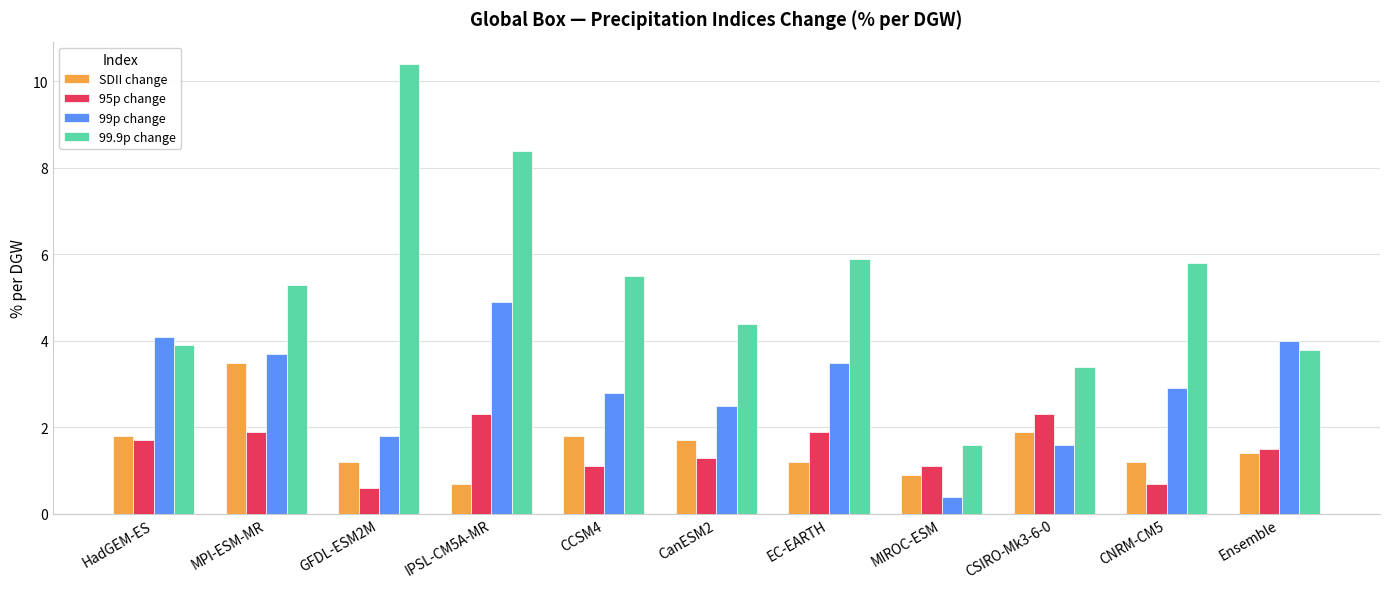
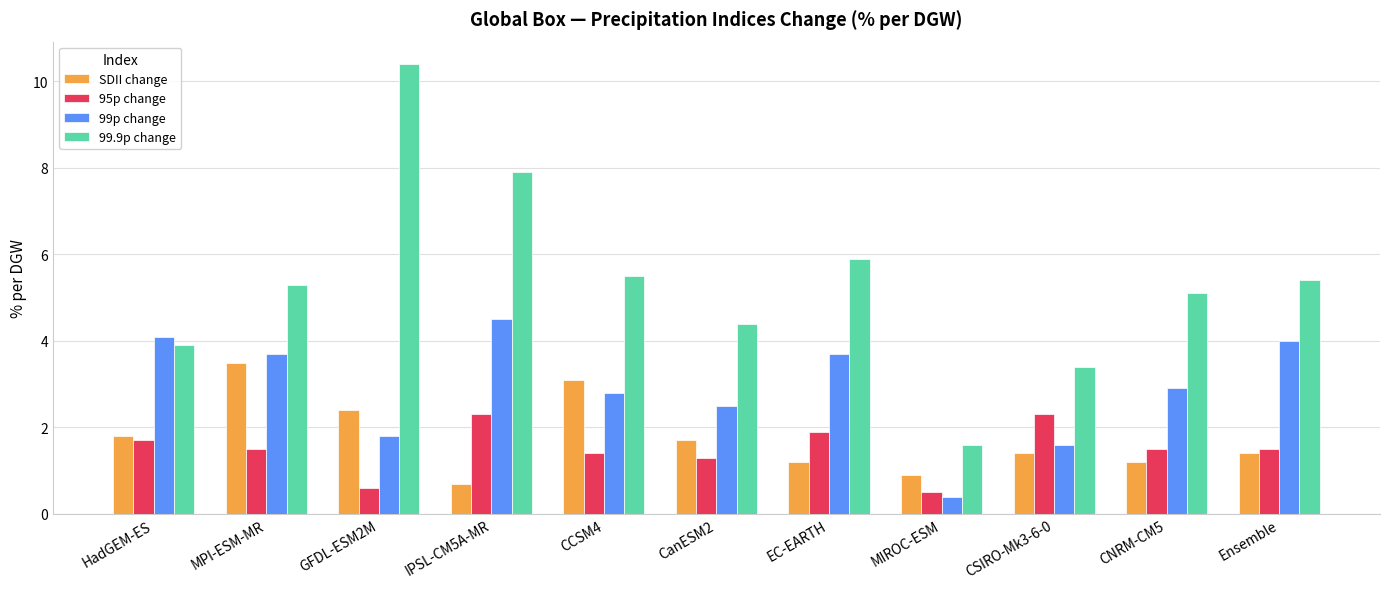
95p change, MPI-ESM-MR: 1.9 -> 1.5
SDII change, GFDL-ESM2M: 1.2 -> 2.4
99p change, IPSL-CM5A-MR: 4.9 -> 4.5
99.9p change, IPSL-CM5A-MR: 8.4 -> 7.9
SDII change, CCSM4: 1.8 -> 3.1
95p change, CCSM4: 1.1 -> 1.4
99p change, EC-EARTH: 3.5 -> 3.7
95p change, MIROC-ESM: 1.1 -> 0.5
SDII change, CSIRO-Mk3-6-0: 1.9 -> 1.4
95p change, CNRM-CM5: 0.7 -> 1.5
99.9p change, CNRM-CM5: 5.8 -> 5.1
99.9p change, Ensemble: 3.8 -> 5.4
